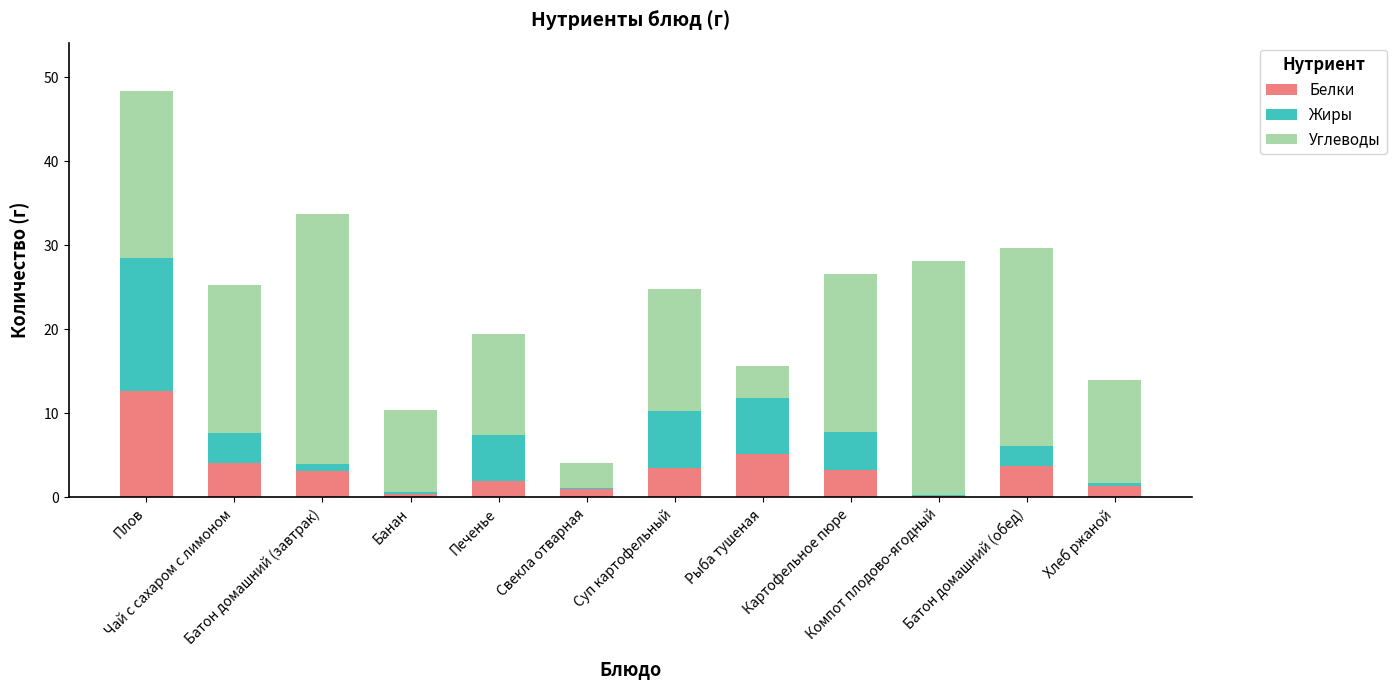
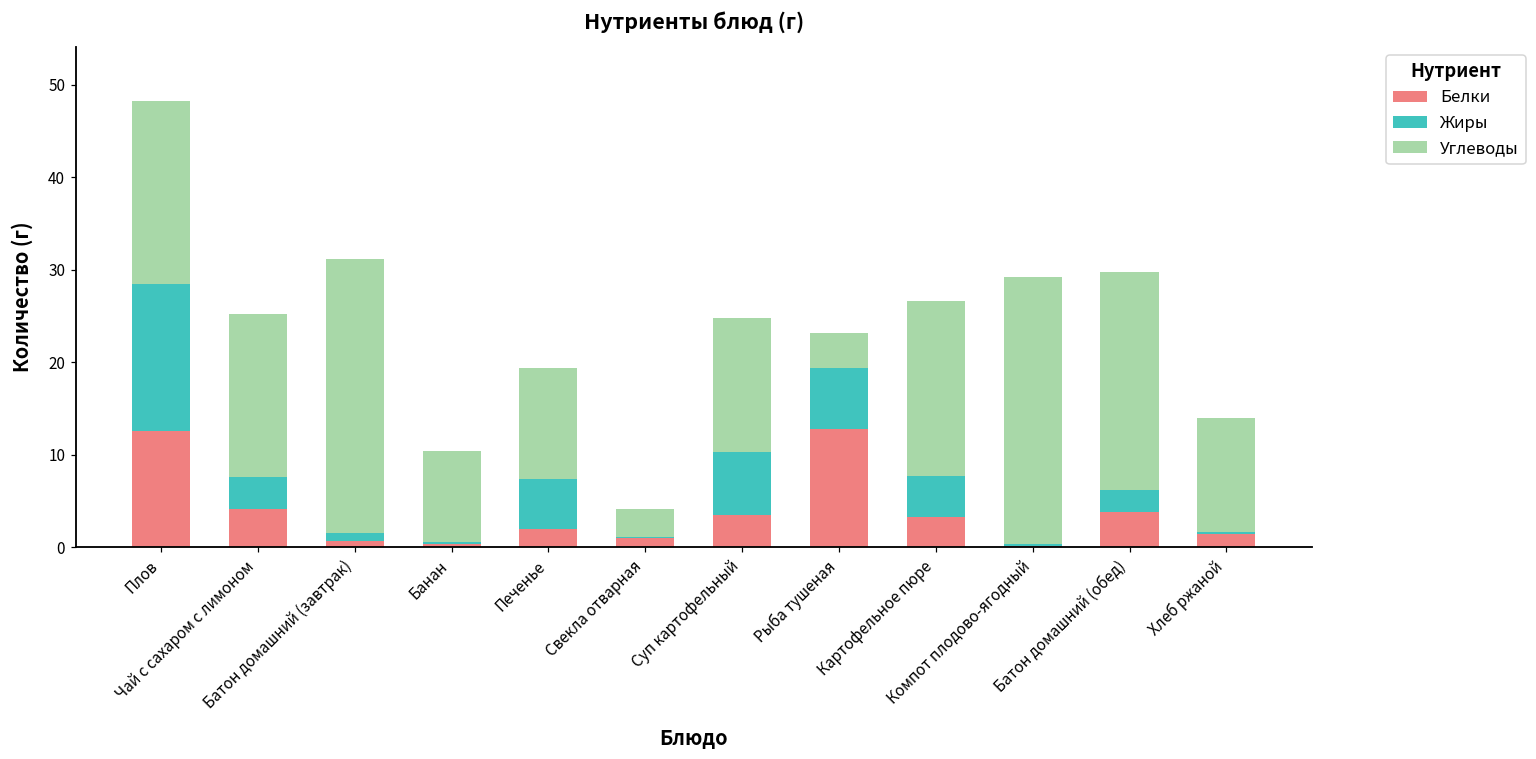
Белки, Батон домашний (завтрак): 3 -> 1
Белки, Рыба тушеная: 5 -> 13
Углеводы, Компот плодово-ягодный: 28 -> 29
